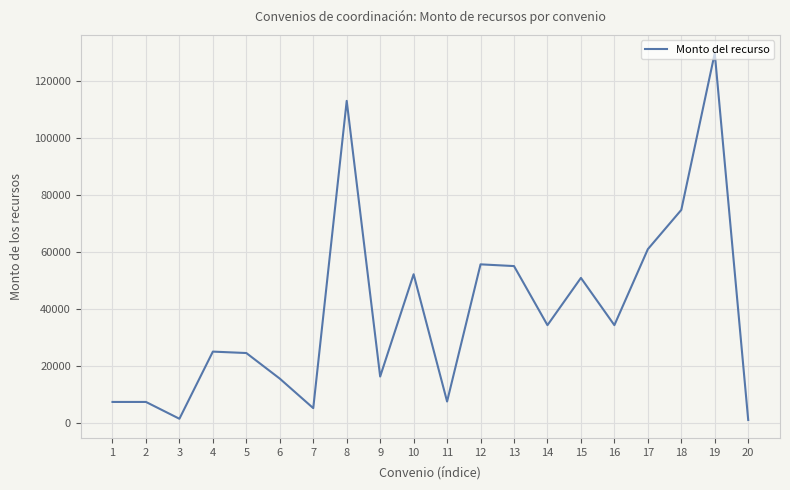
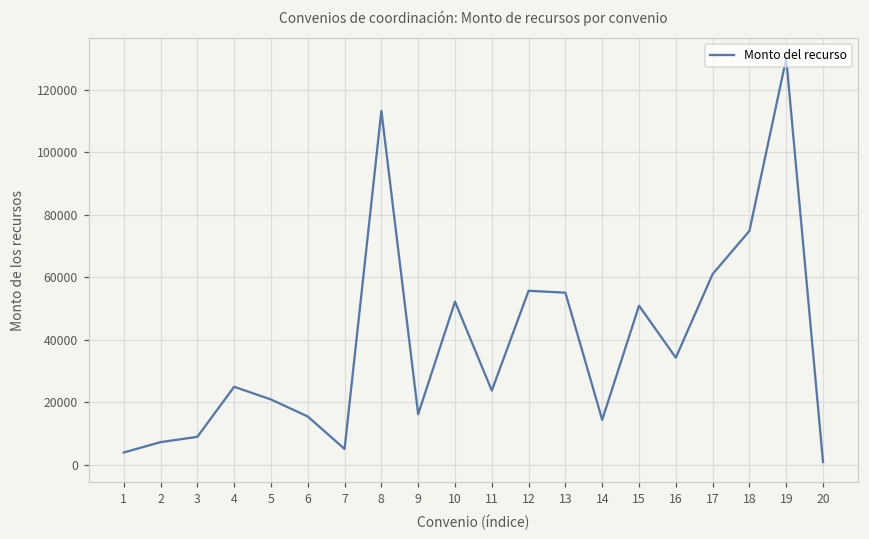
1: 7000 -> 4000
3: 1000 -> 9000
5: 25000 -> 21000
11: 7000 -> 24000
14: 34000 -> 14000
